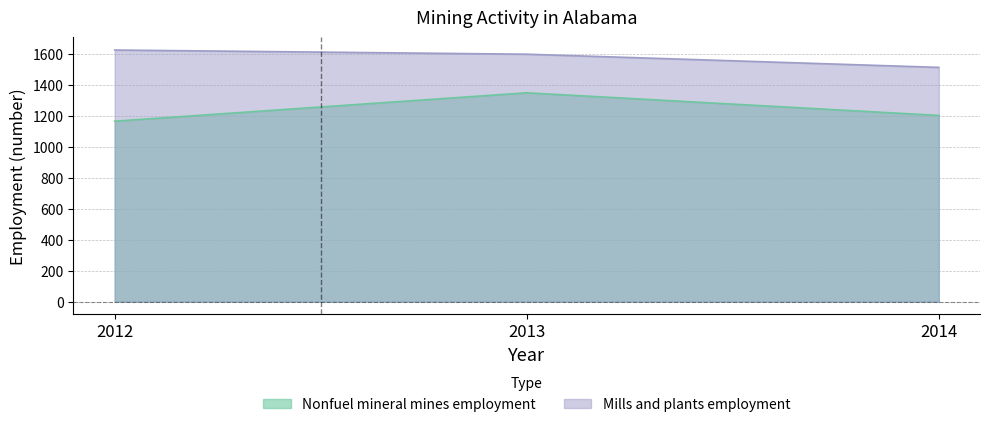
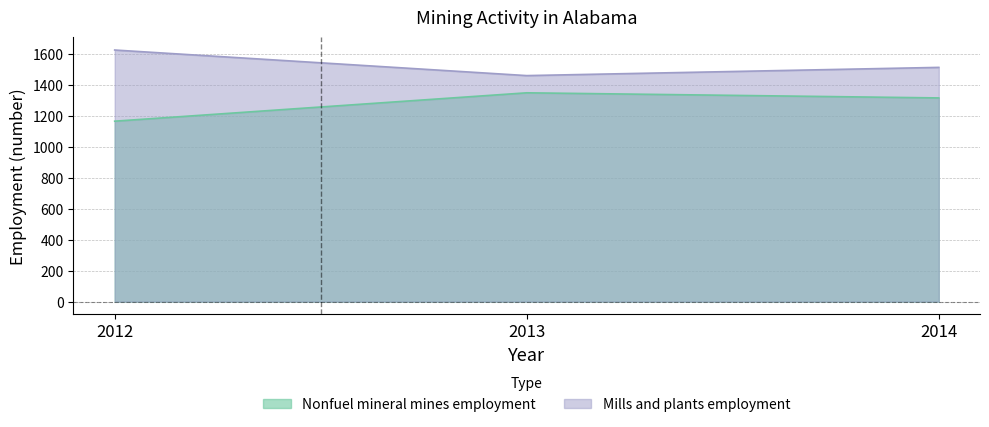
Mills and plants employment, 2013: 1600 -> 1460
Nonfuel mineral mines employment, 2014: 1200 -> 1310
